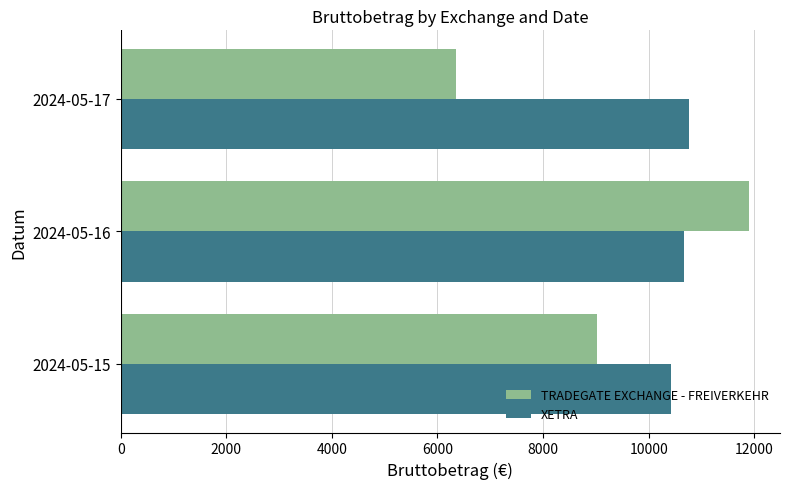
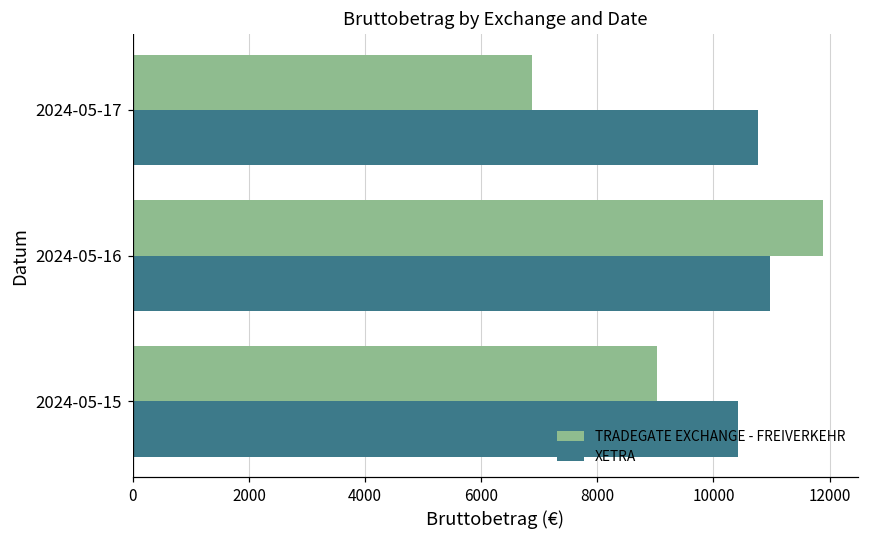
TRADEGATE EXCHANGE - FREIVERKEHR, 2024-05-17: 6400 -> 6900
XETRA, 2024-05-16: 10700 -> 11000
